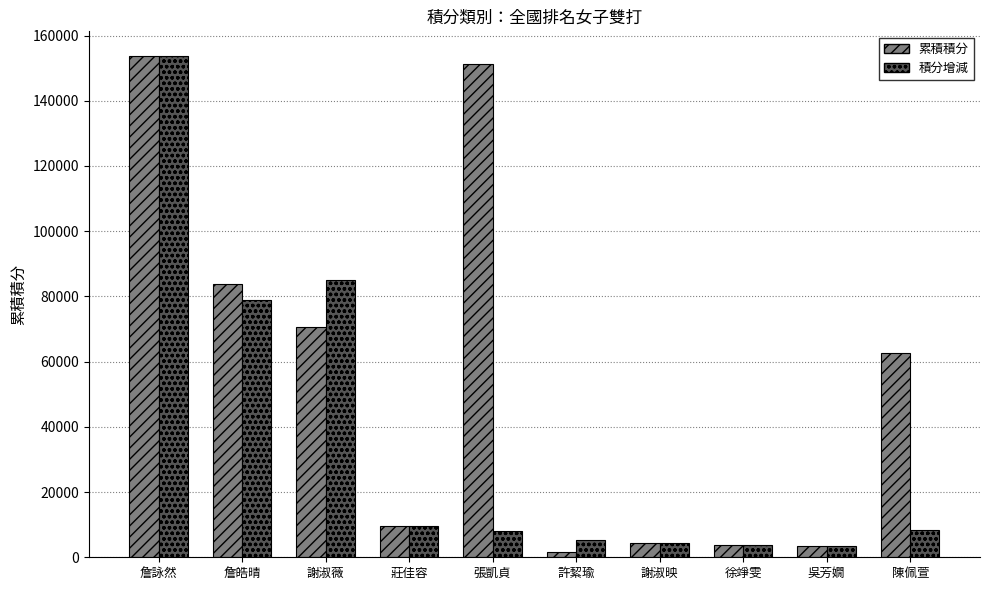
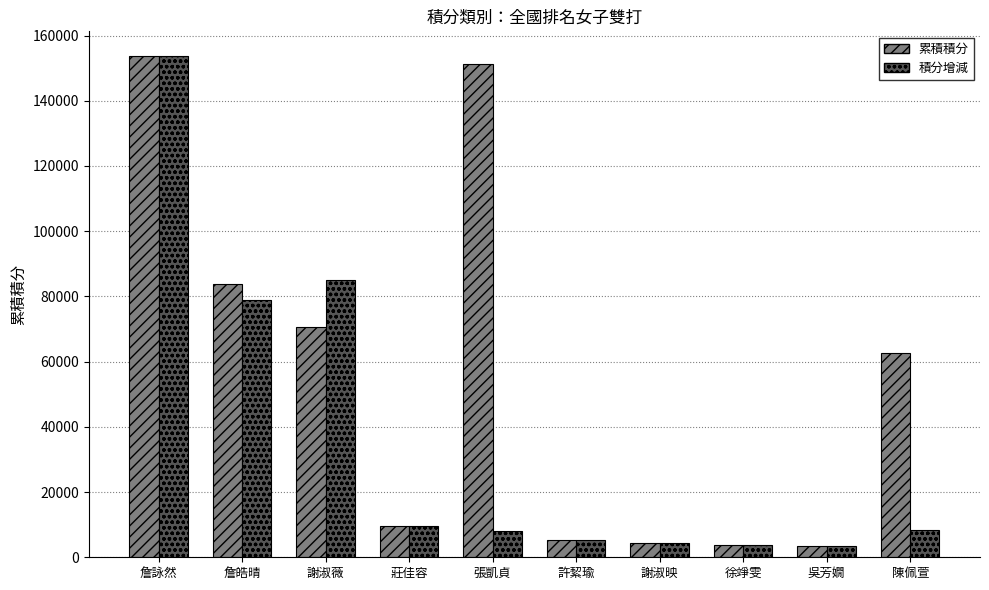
累積積分, 許絜瑜: 2000 -> 5000
